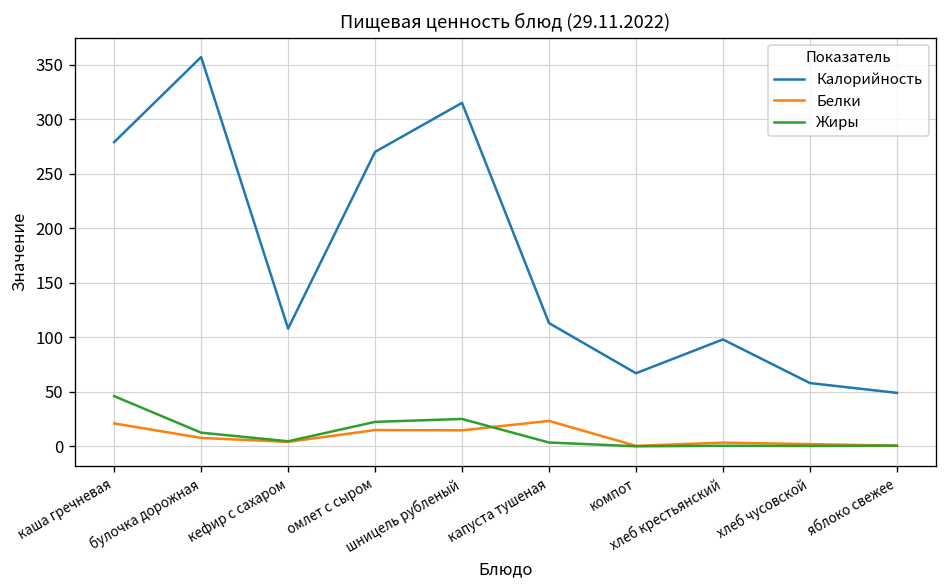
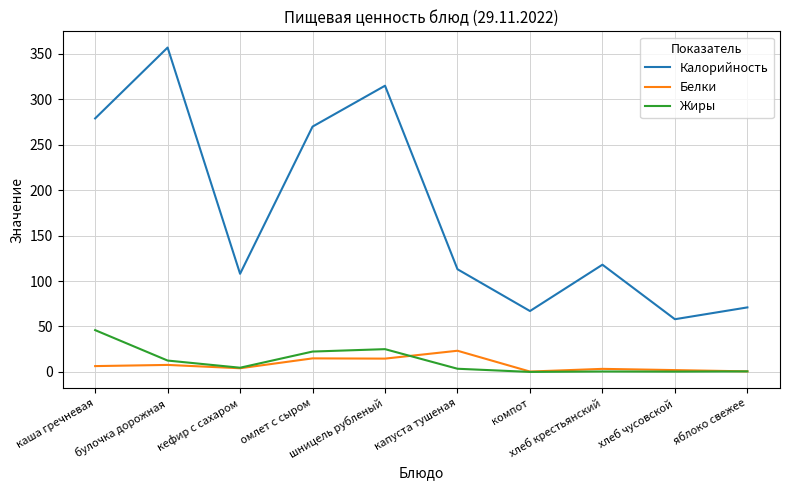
Белки, каша гречневая: 20 -> 10
Калорийность, хлеб крестьянский: 100 -> 120
Калорийность, яблоко свежее: 50 -> 70
